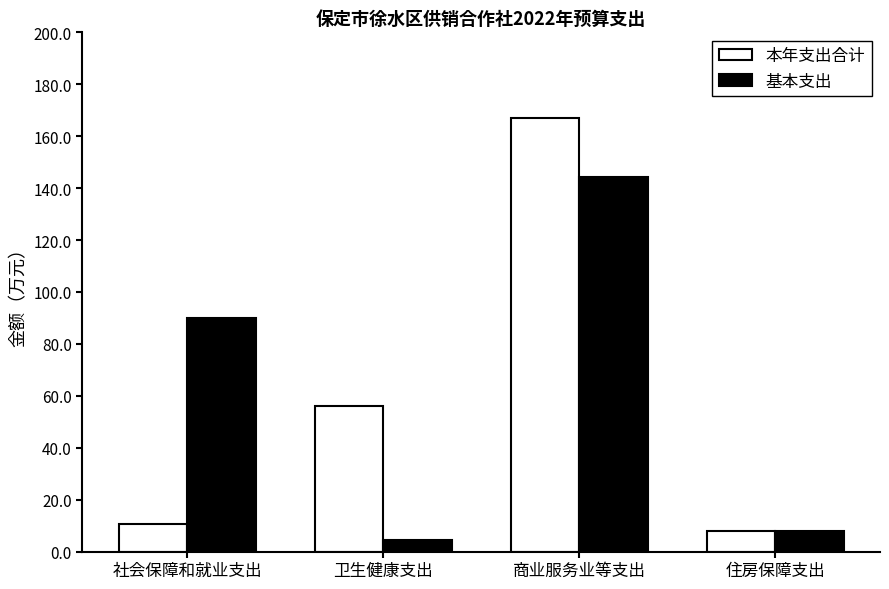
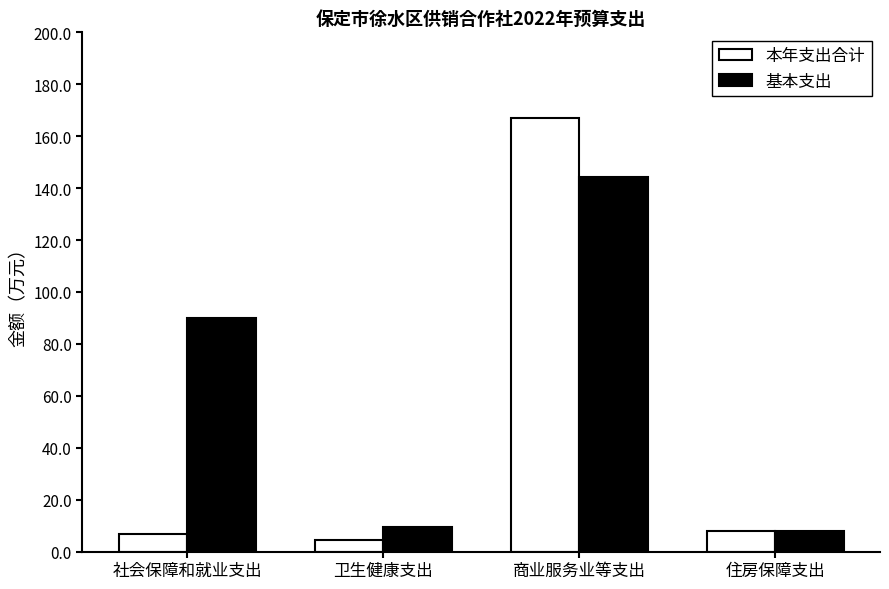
本年支出合计, 社会保障和就业支出: 11 -> 7
本年支出合计, 卫生健康支出: 56 -> 4
基本支出, 卫生健康支出: 4 -> 10
